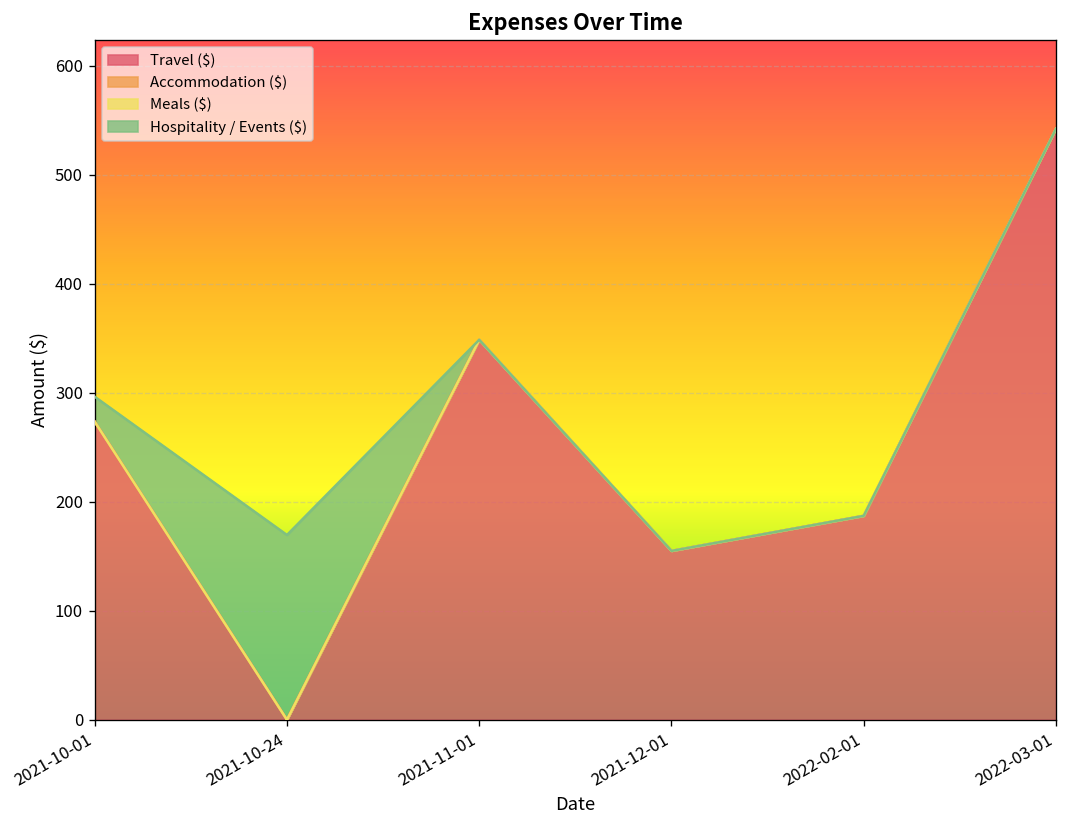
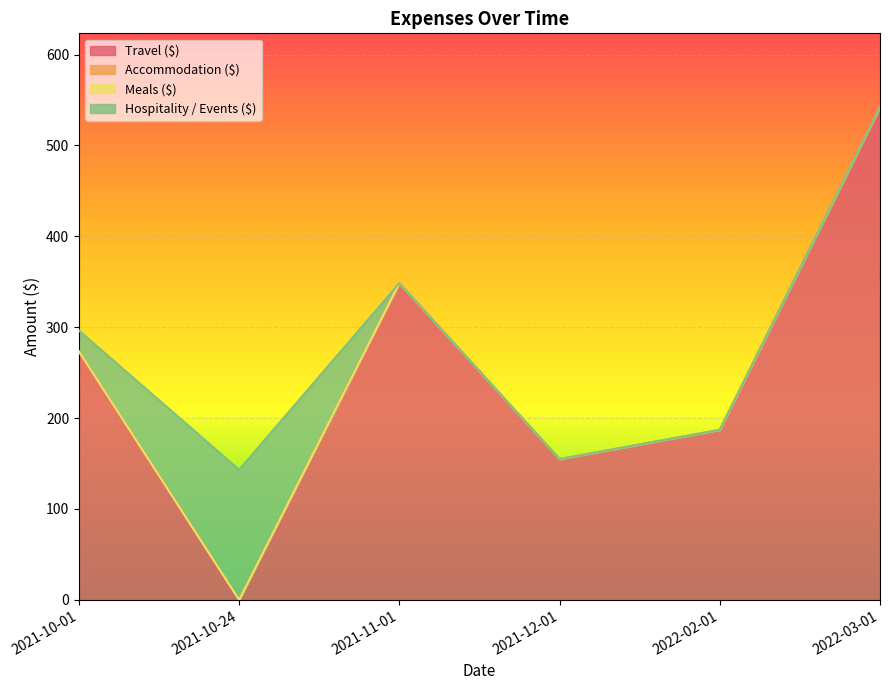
Hospitality / Events ($), 2021-10-24: 170 -> 140
